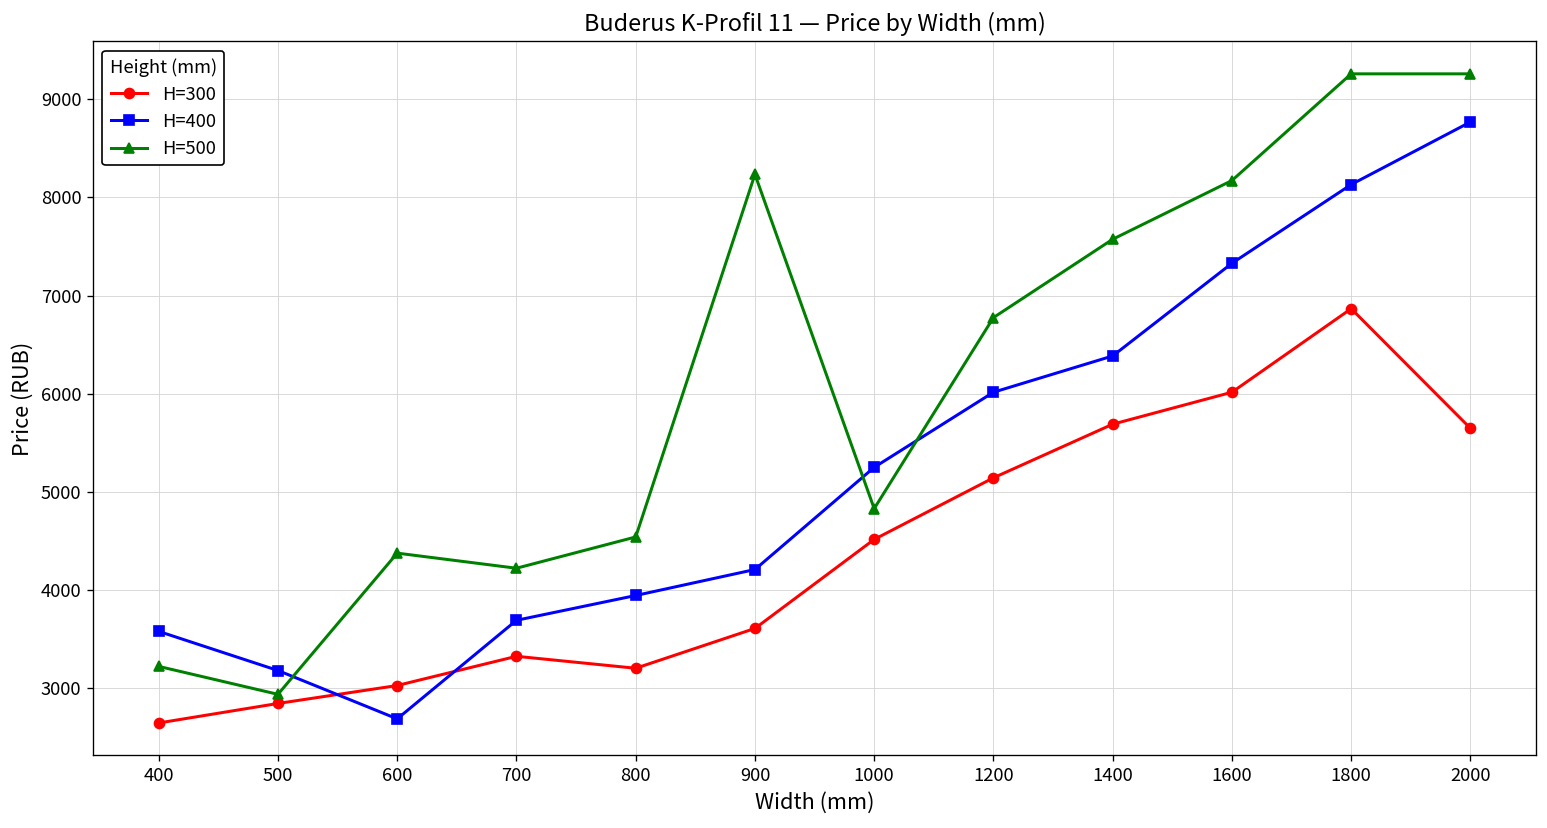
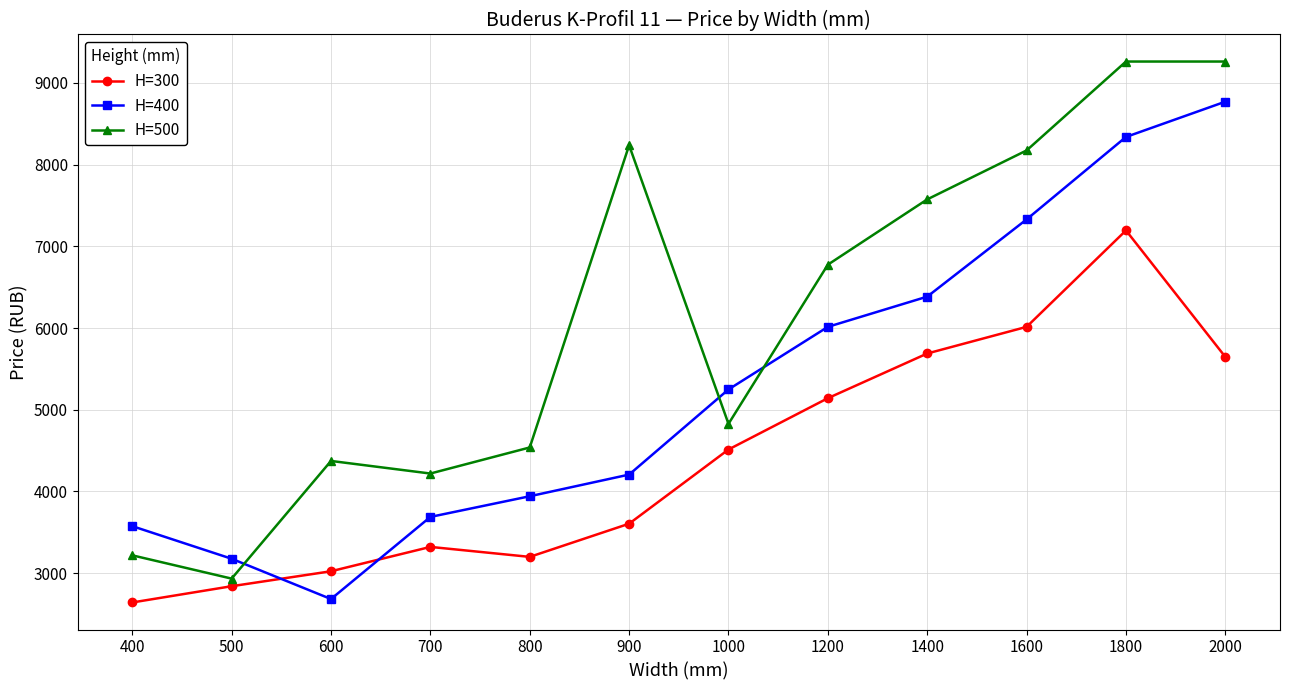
H=300, 1800: 6900 -> 7200
H=400, 1800: 8100 -> 8300
